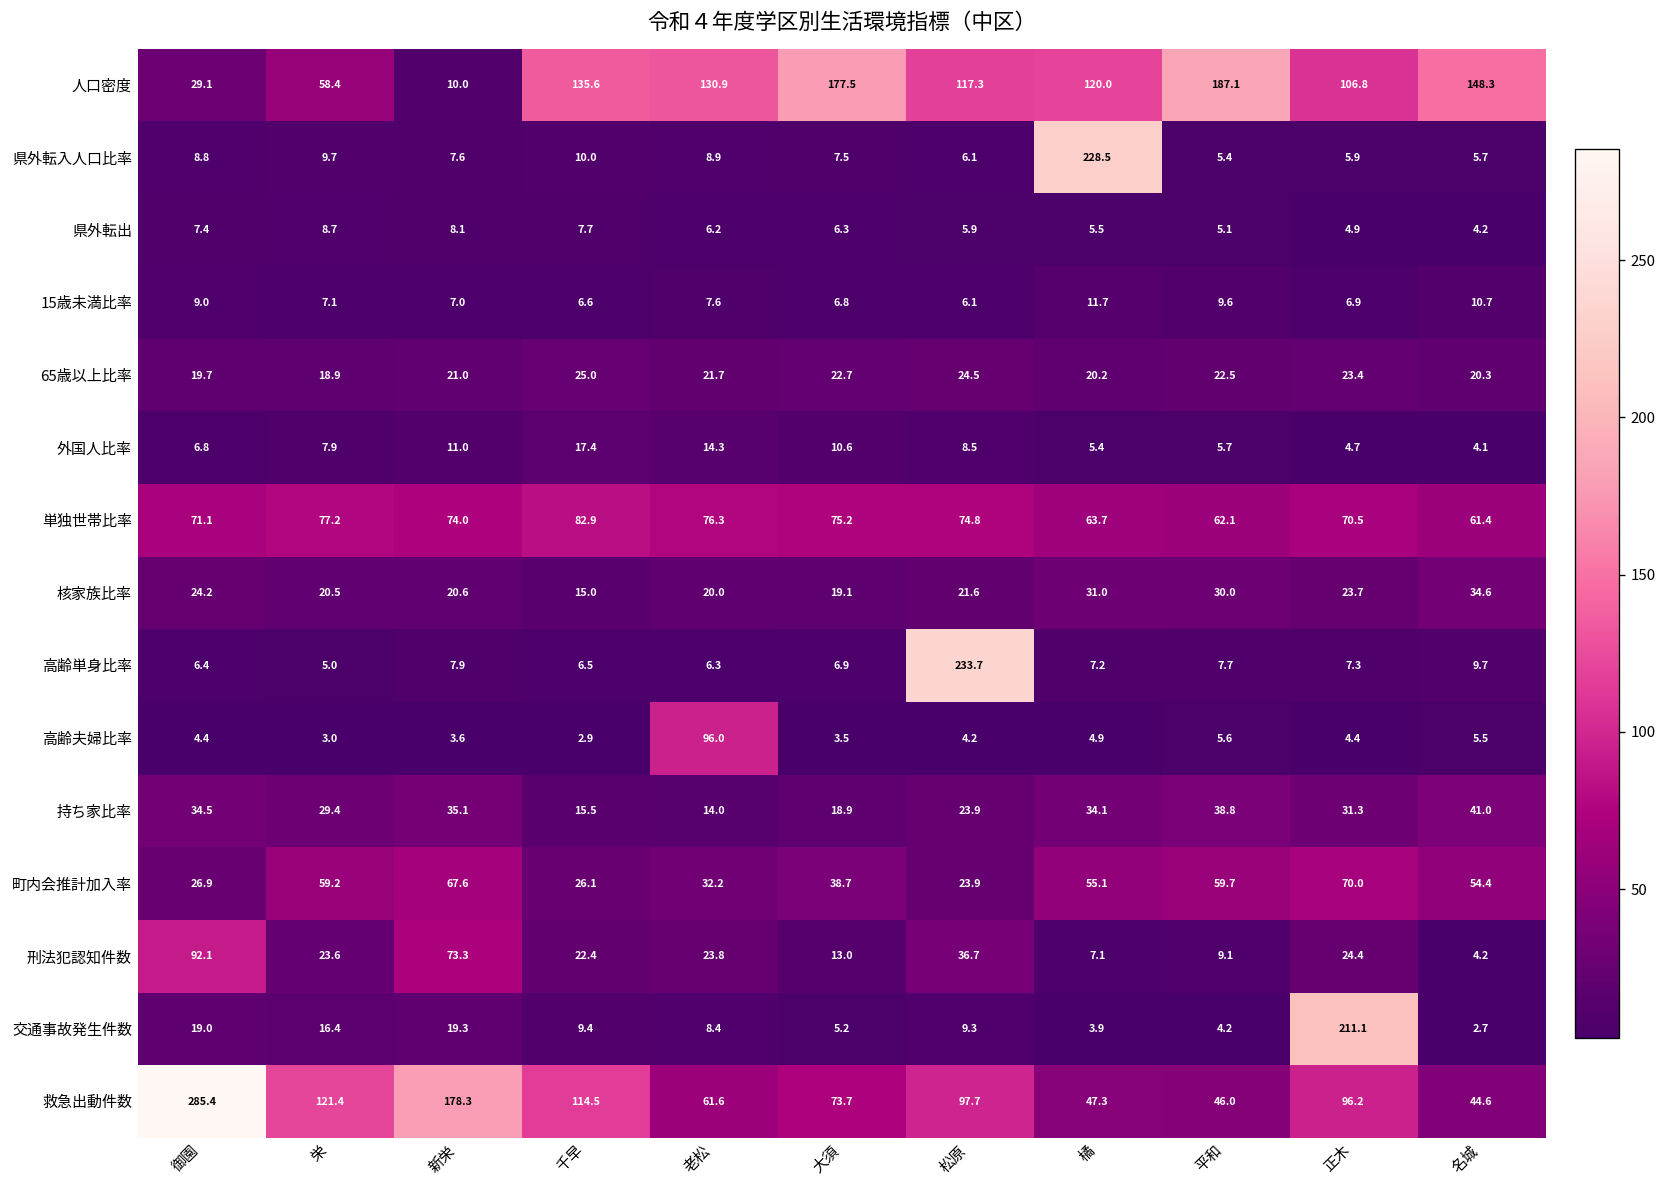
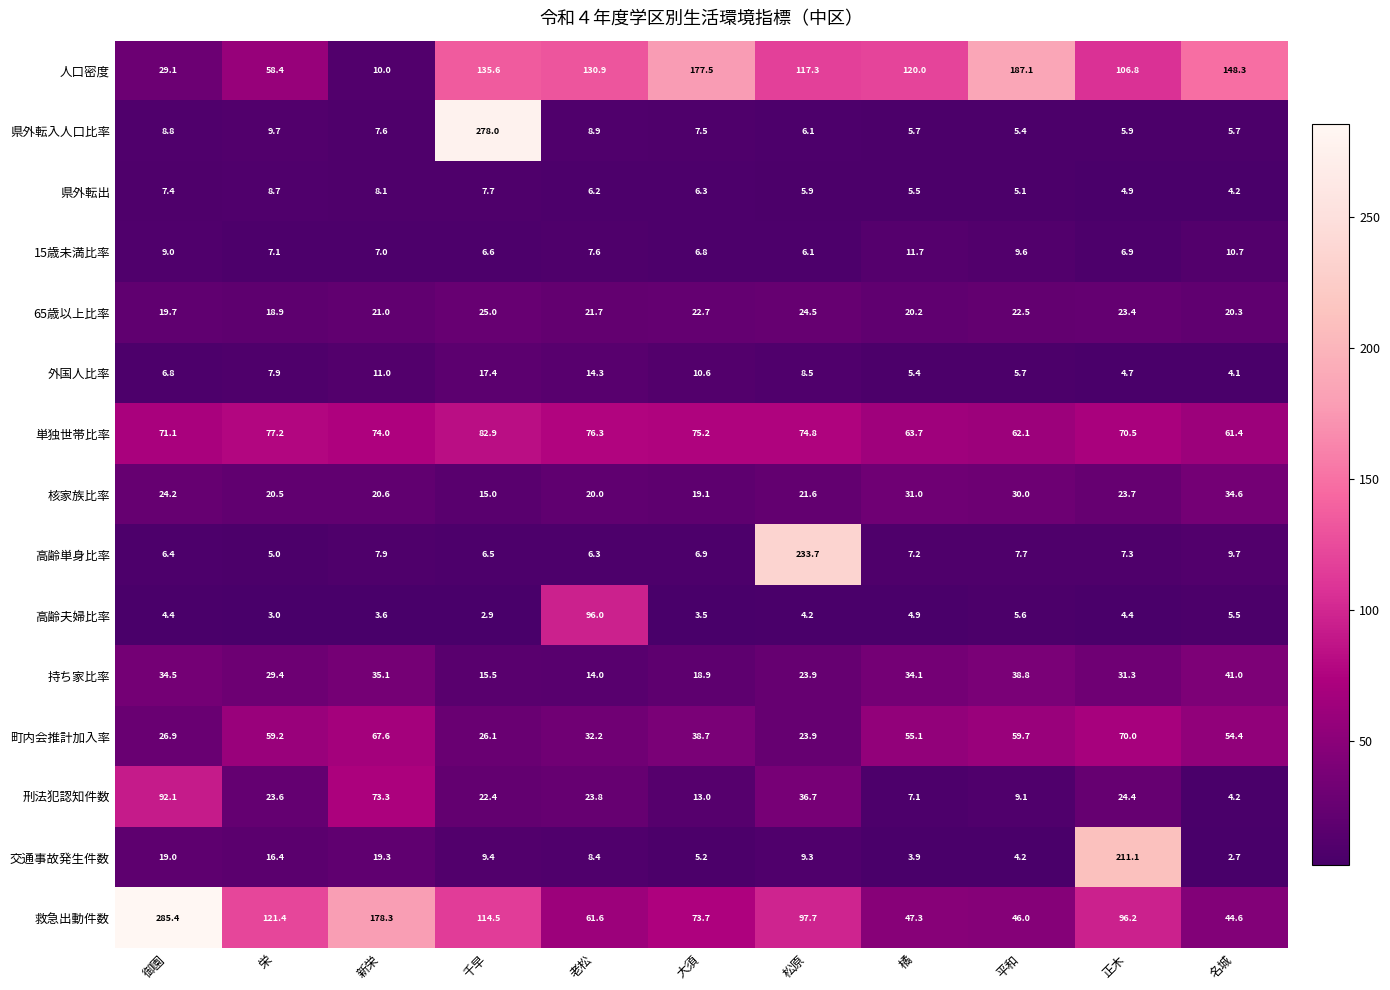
県外転入人口比率, 千早: 10.0 -> 278.0
県外転入人口比率, 橘: 228.5 -> 5.7
